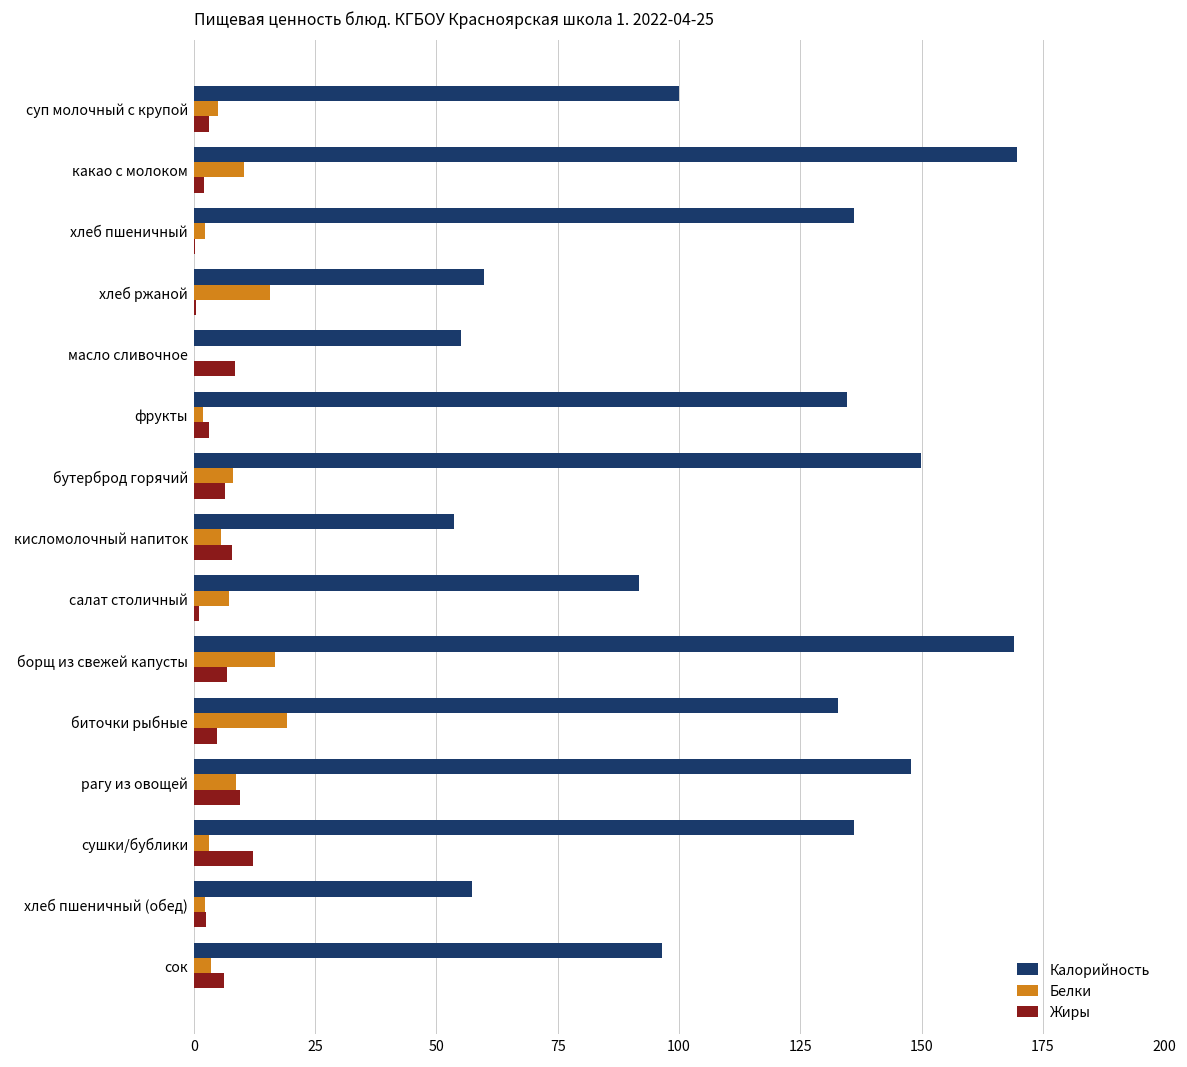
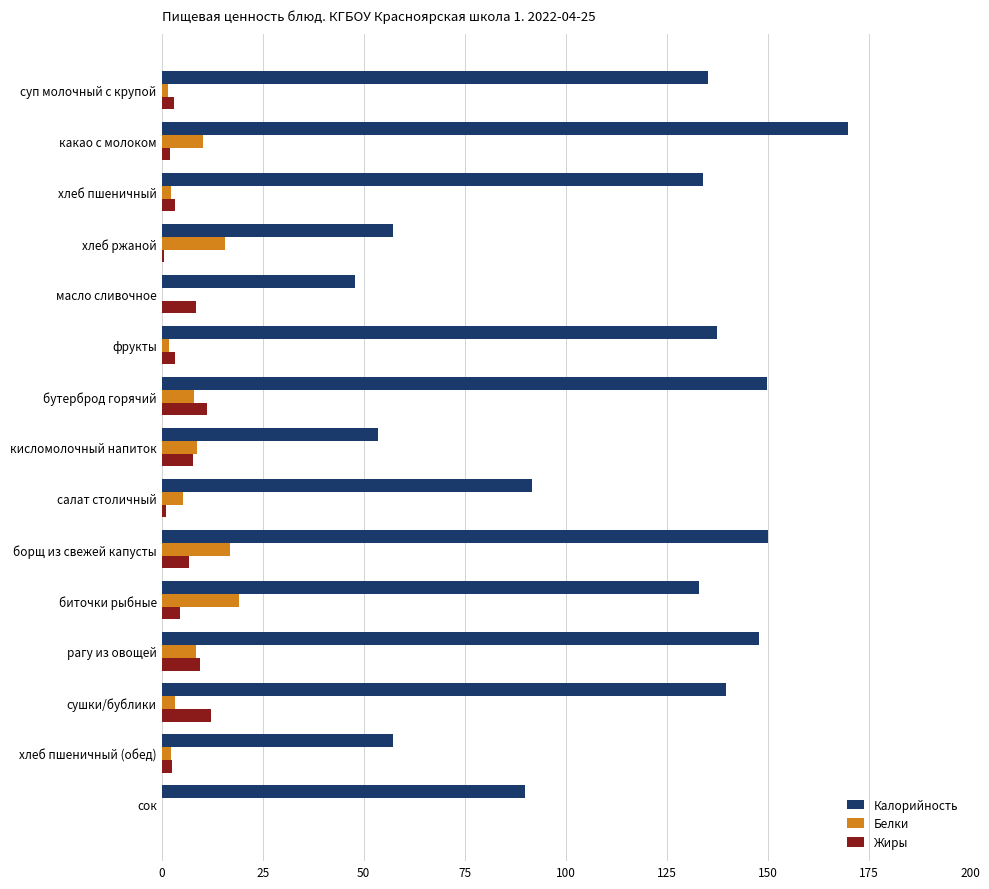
Калорийность, суп молочный с крупой: 100 -> 135
Белки, суп молочный с крупой: 5 -> 1
Калорийность, хлеб пшеничный: 136 -> 134
Жиры, хлеб пшеничный: 0 -> 3
Калорийность, хлеб ржаной: 60 -> 57
Калорийность, масло сливочное: 55 -> 48
Калорийность, фрукты: 135 -> 137
Жиры, бутерброд горячий: 6 -> 11
Белки, кисломолочный напиток: 6 -> 9
Белки, салат столичный: 7 -> 5
Калорийность, борщ из свежей капусты: 169 -> 150
Калорийность, сушки/бублики: 136 -> 140
Калорийность, сок: 96 -> 90
Белки, сок: 3 -> 0
Жиры, сок: 6 -> 0
